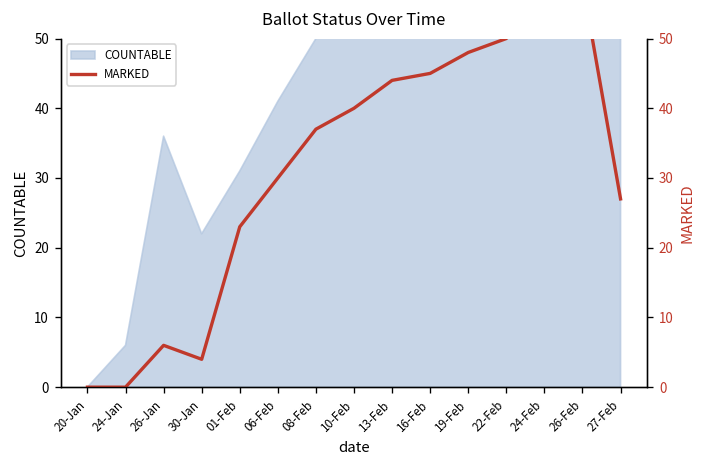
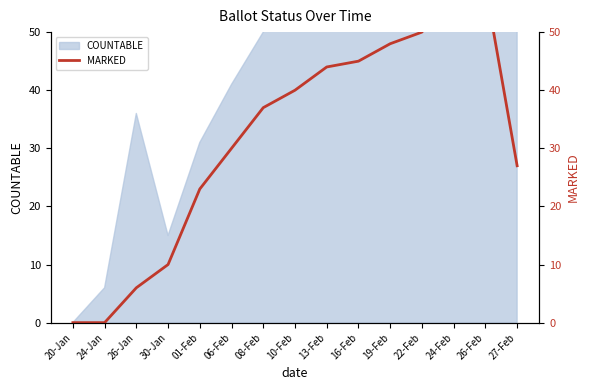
COUNTABLE, 30-Jan: 22 -> 15
MARKED, 30-Jan: 4 -> 10
